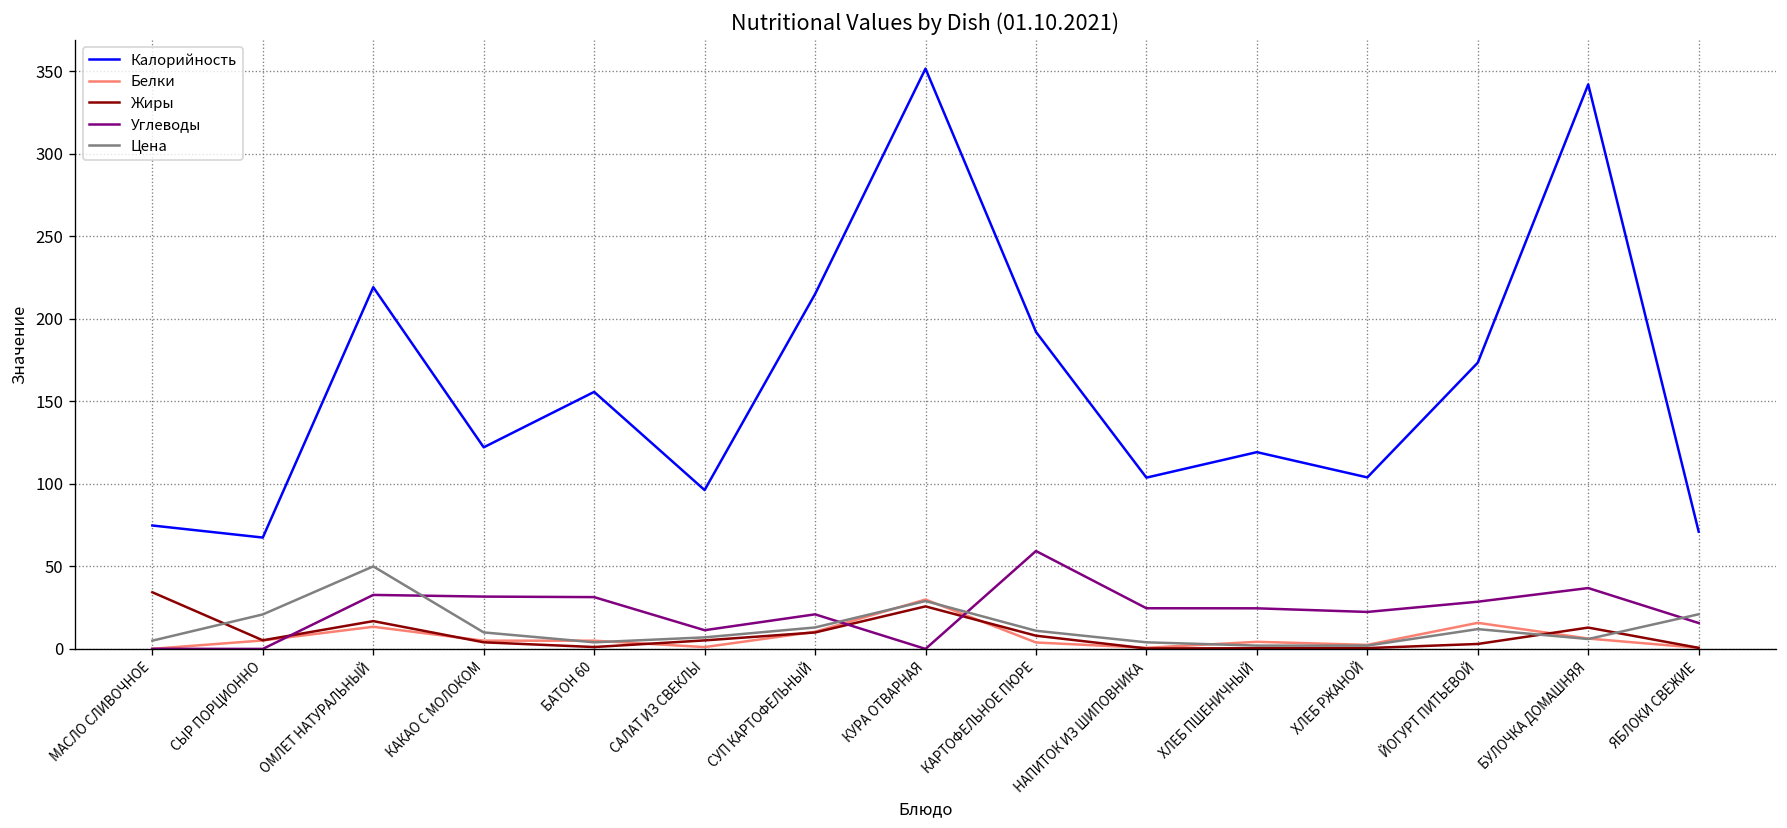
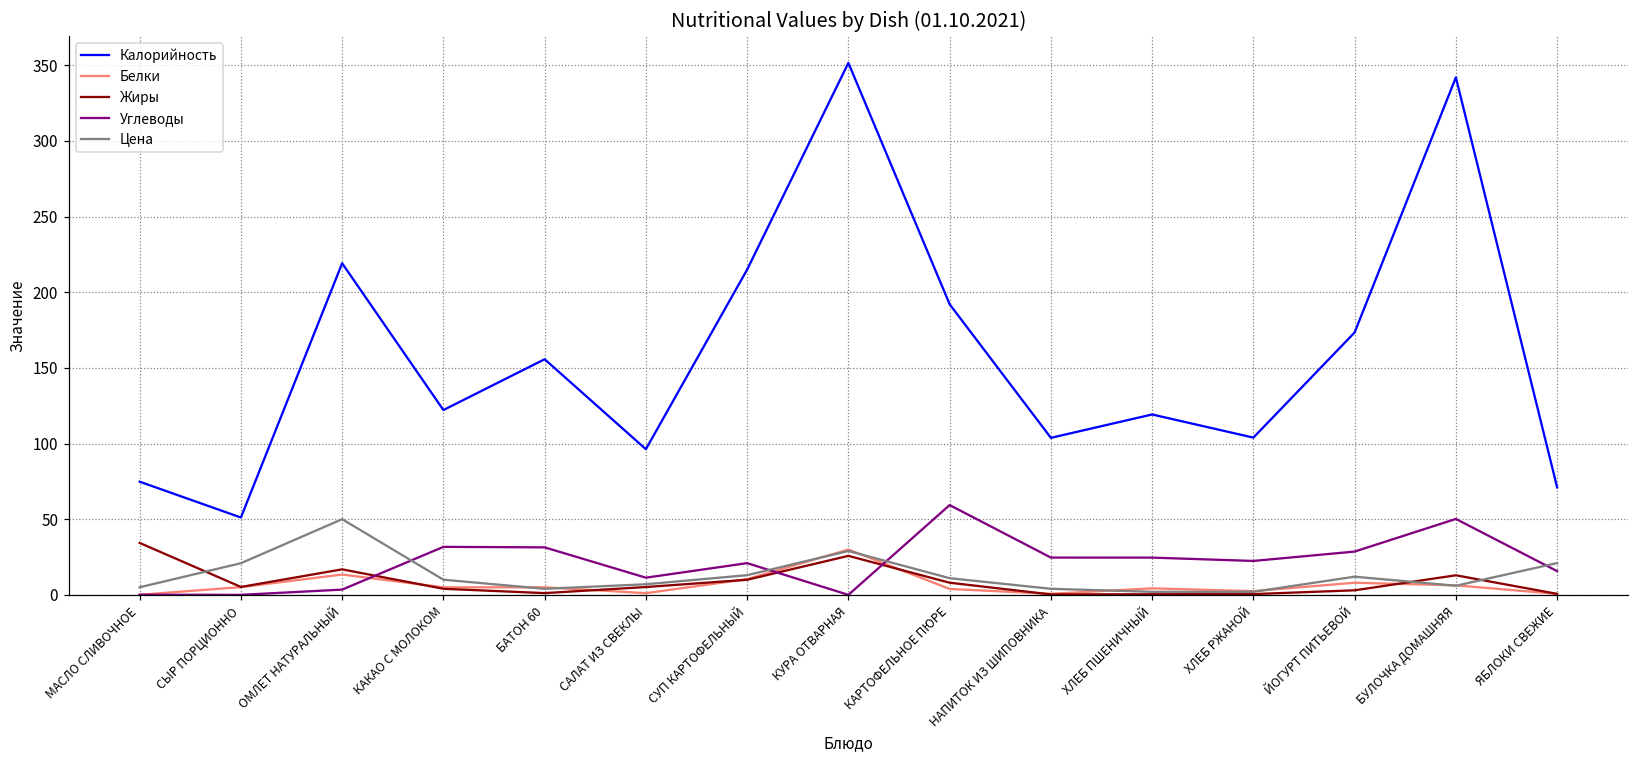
Калорийность, СЫР ПОРЦИОННО: 67 -> 51
Углеводы, ОМЛЕТ НАТУРАЛЬНЫЙ: 33 -> 3
Белки, ЙОГУРТ ПИТЬЕВОЙ: 16 -> 8
Углеводы, БУЛОЧКА ДОМАШНЯЯ: 37 -> 50
